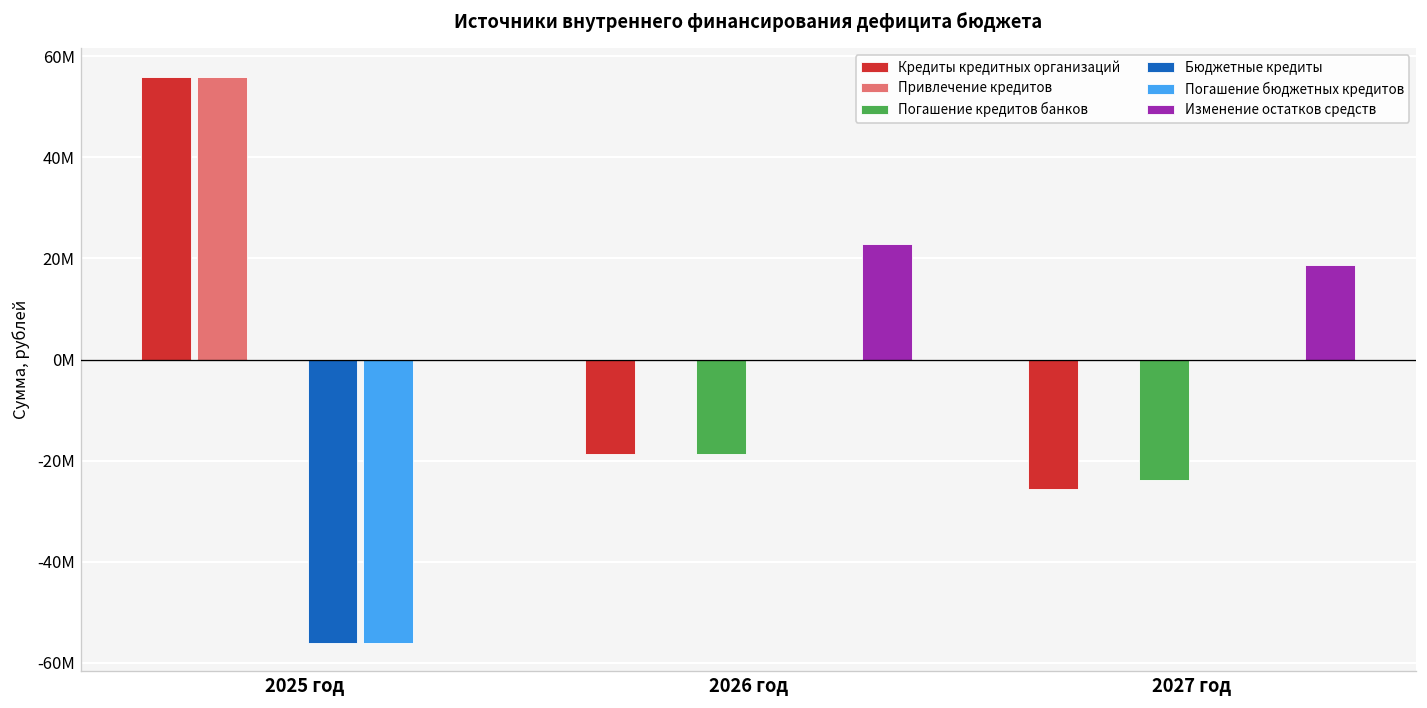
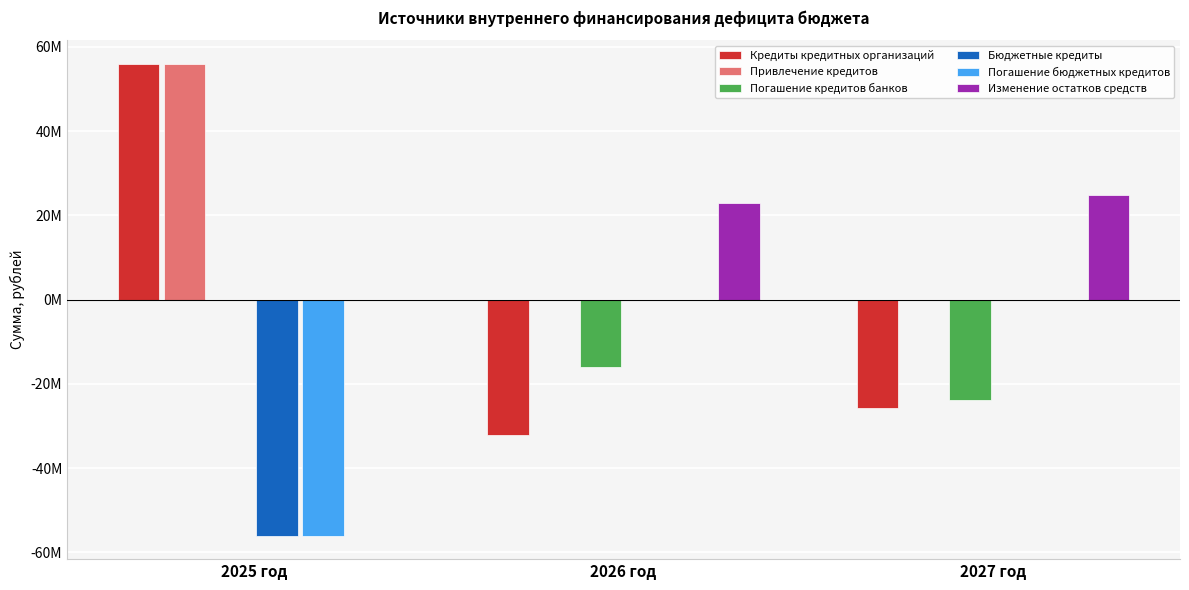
Кредиты кредитных организаций, 2026 год: -19000000 -> -32000000
Погашение кредитов банков, 2026 год: -19000000 -> -16000000
Изменение остатков средств, 2027 год: 19000000 -> 25000000
